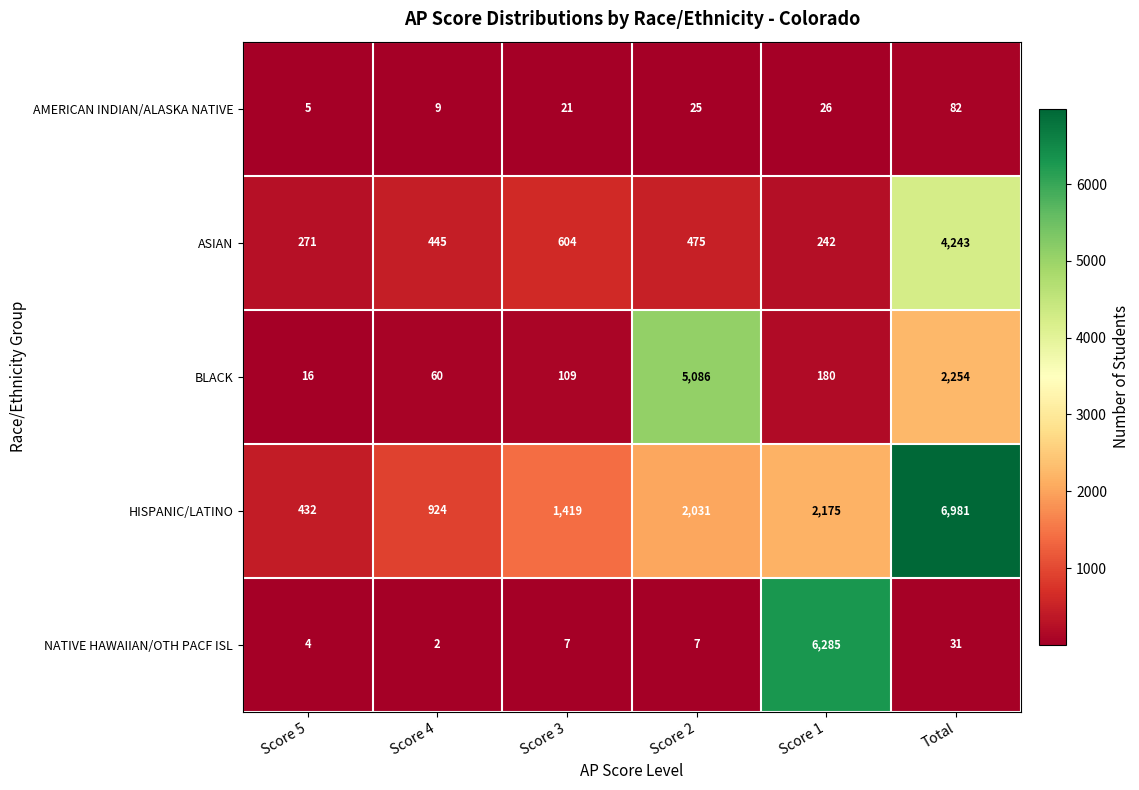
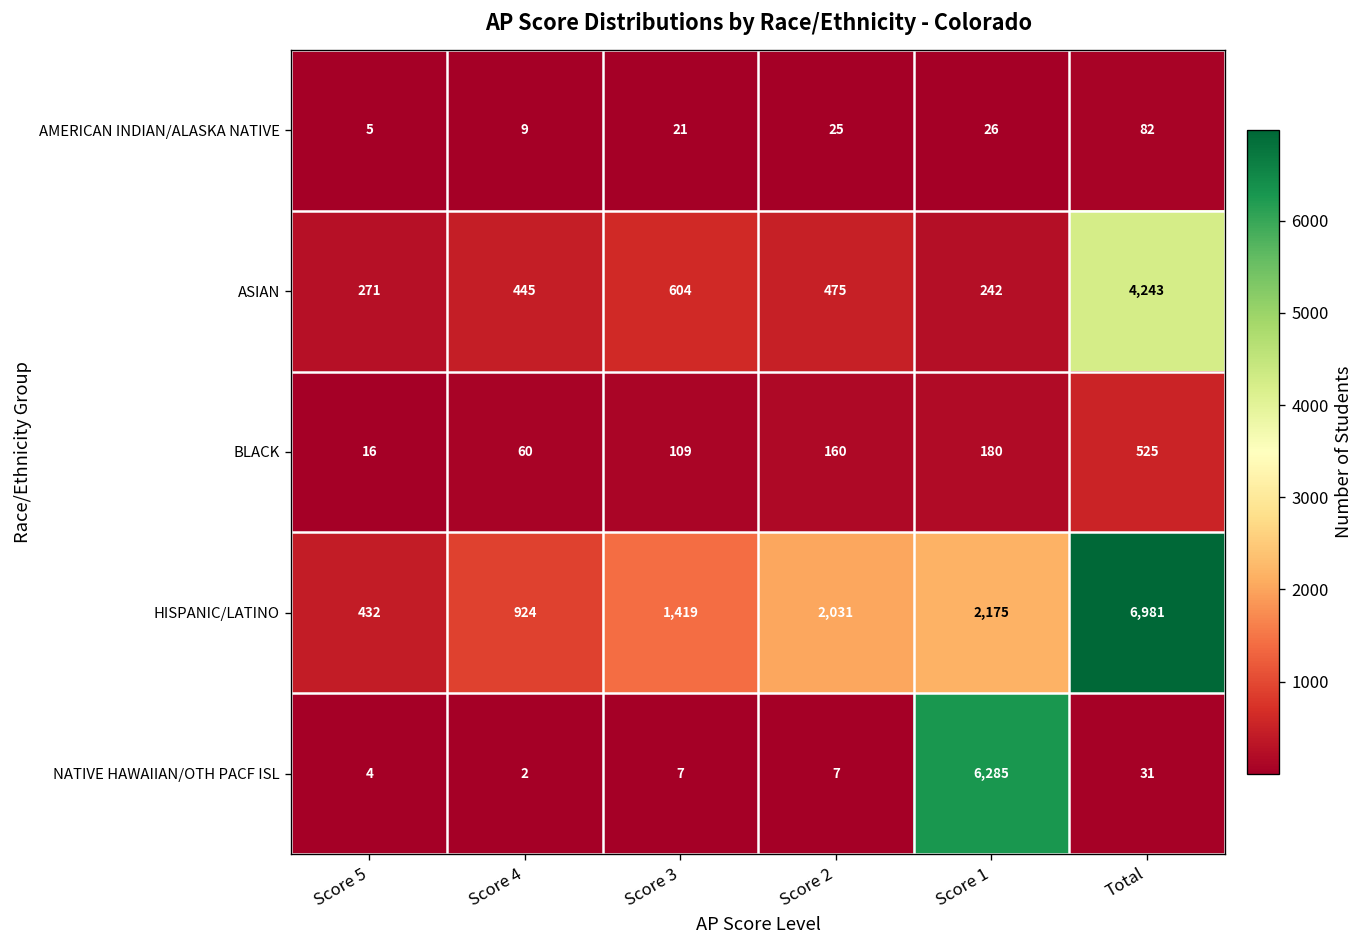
BLACK, Score 2: 5,086 -> 160
BLACK, Total: 2,254 -> 525
